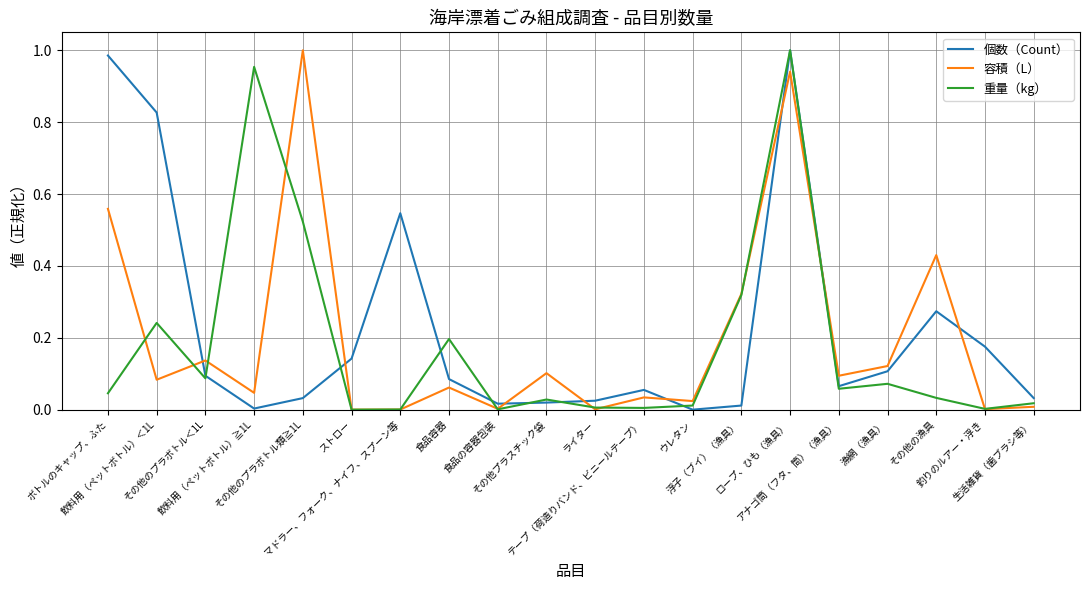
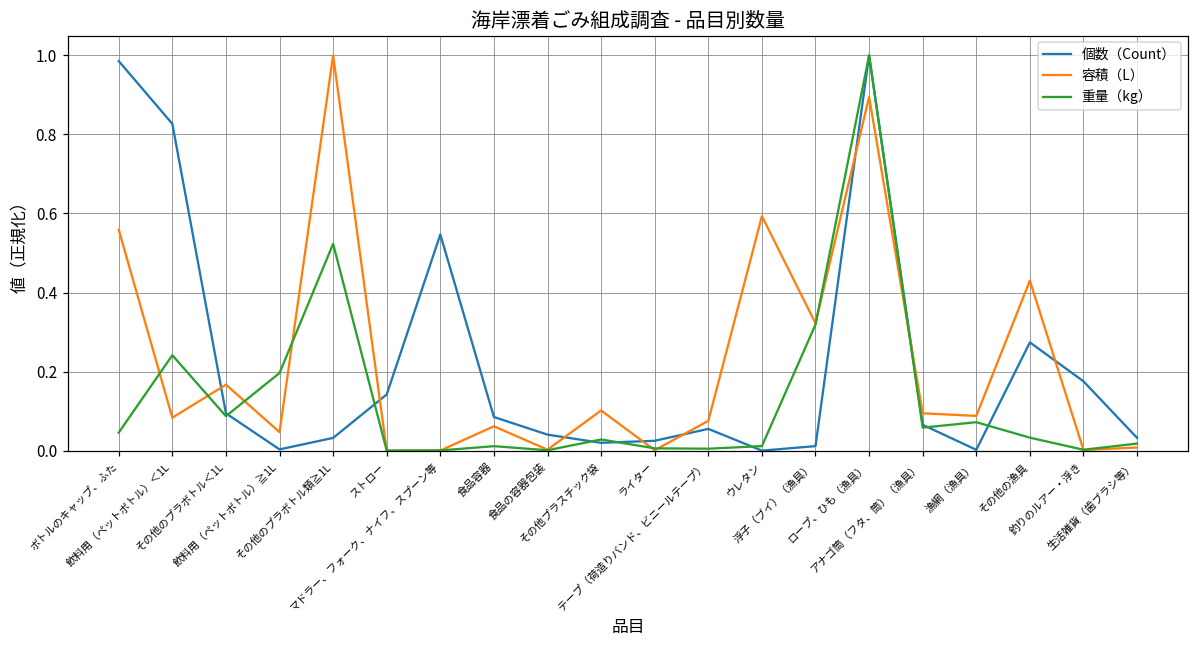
容積（L）, その他のプラボトル＜1L: 0.14 -> 0.17
重量（kg）, 飲料用（ペットボトル）≧1L: 0.95 -> 0.20
重量（kg）, 食品容器: 0.20 -> 0.01
個数（Count）, 食品の容器包装: 0.02 -> 0.04
容積（L）, テープ（荷造りバンド、ビニールテープ）: 0.03 -> 0.08
容積（L）, ウレタン: 0.02 -> 0.59
容積（L）, ロープ、ひも（漁具）: 0.94 -> 0.90
個数（Count）, 漁網（漁具）: 0.11 -> 0.00
容積（L）, 漁網（漁具）: 0.12 -> 0.09
